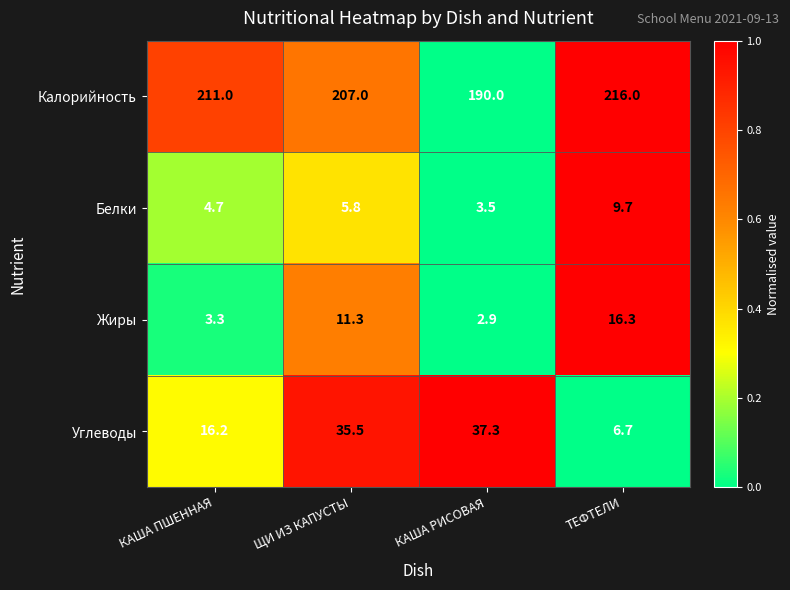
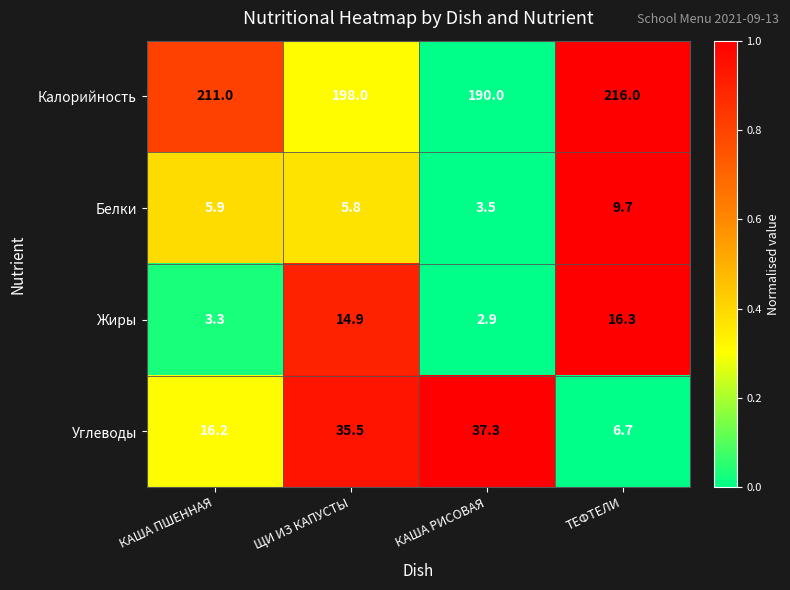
Калорийность, ЩИ ИЗ КАПУСТЫ: 207.0 -> 198.0
Белки, КАША ПШЕННАЯ: 4.7 -> 5.9
Жиры, ЩИ ИЗ КАПУСТЫ: 11.3 -> 14.9
